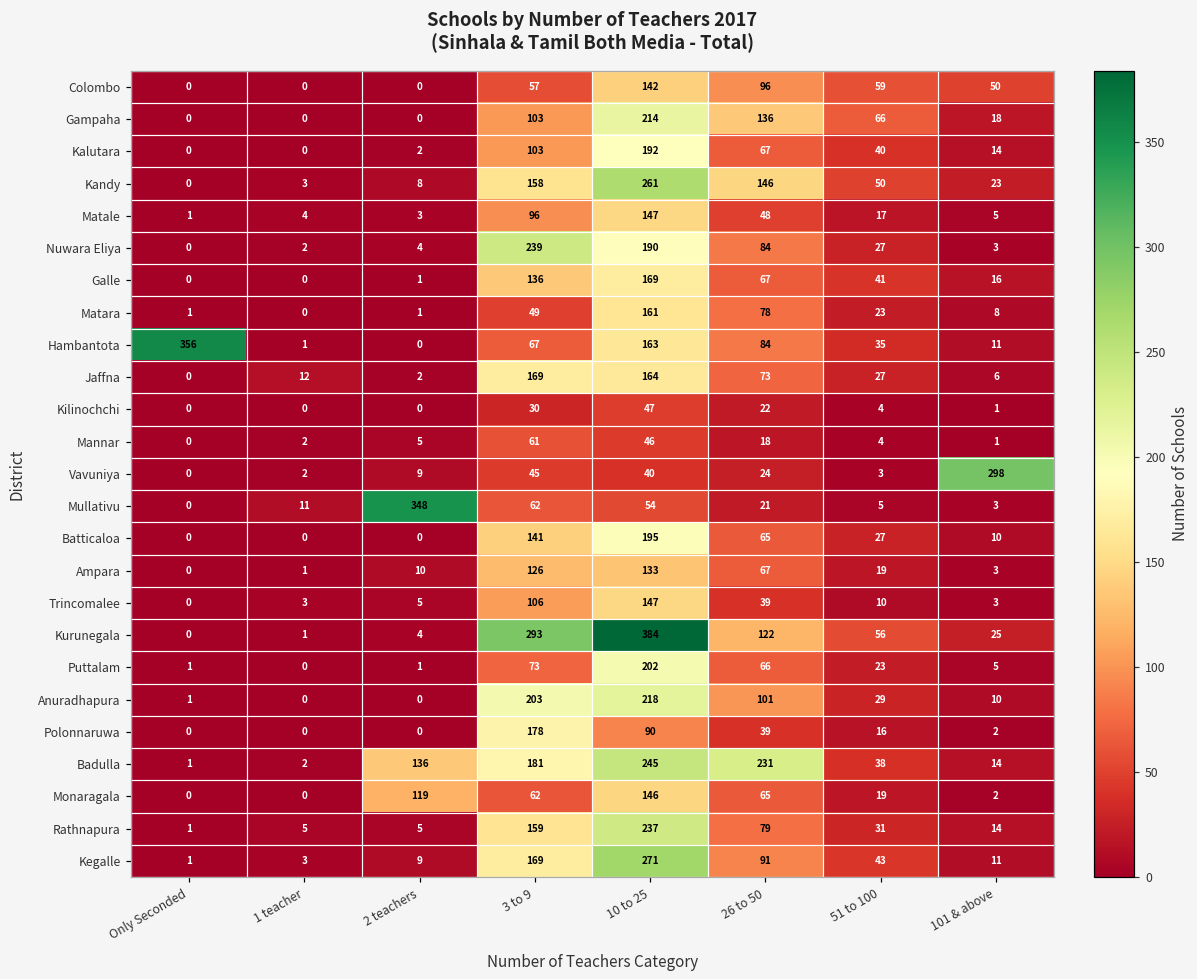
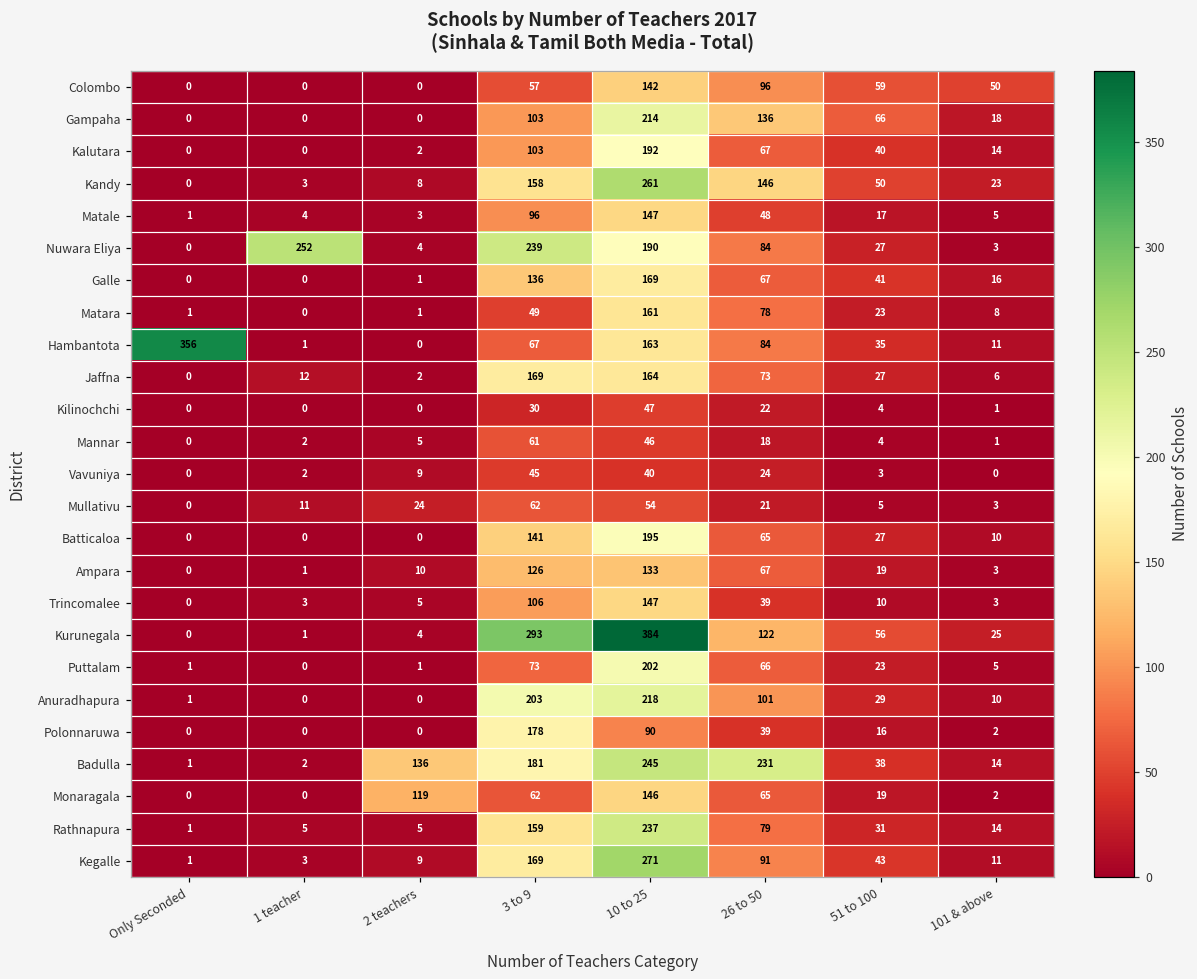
Nuwara Eliya, 1 teacher: 2 -> 252
Vavuniya, 101 & above: 298 -> 0
Mullativu, 2 teachers: 348 -> 24
